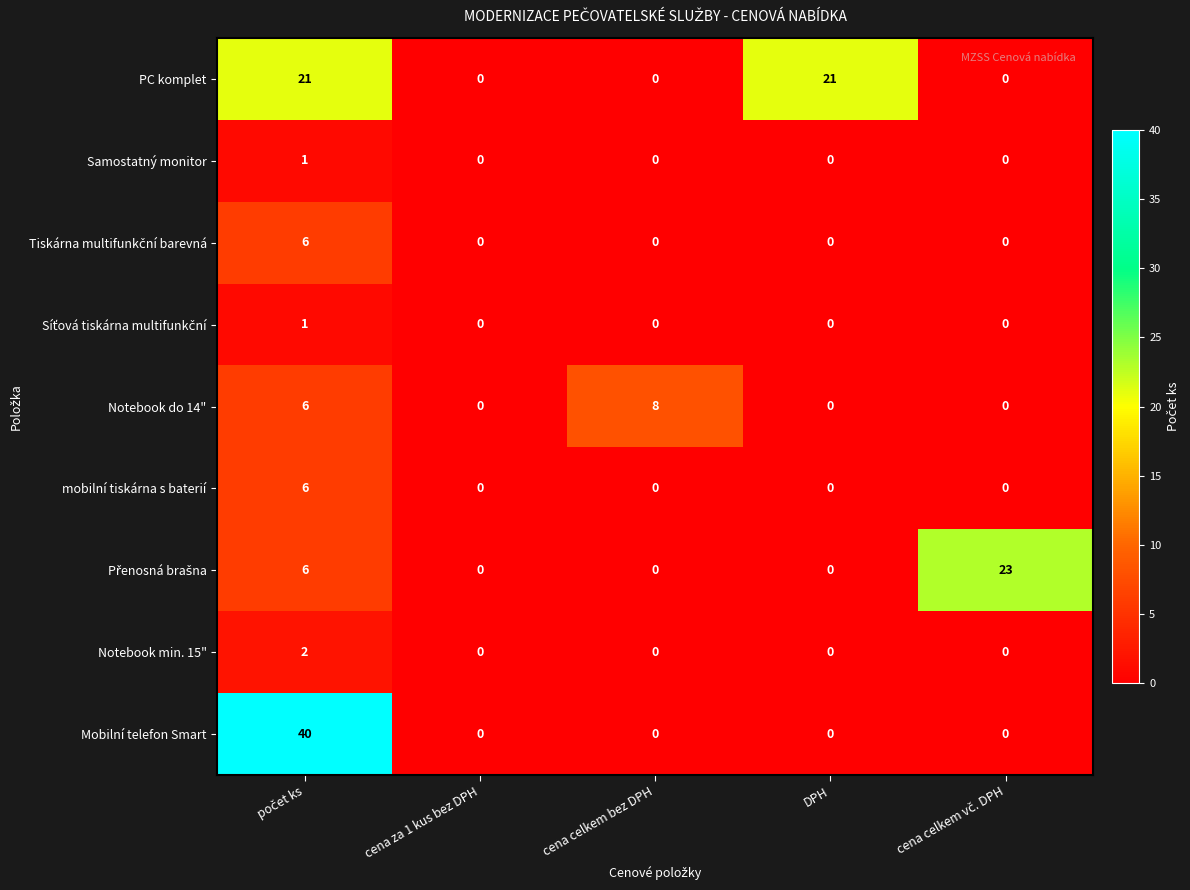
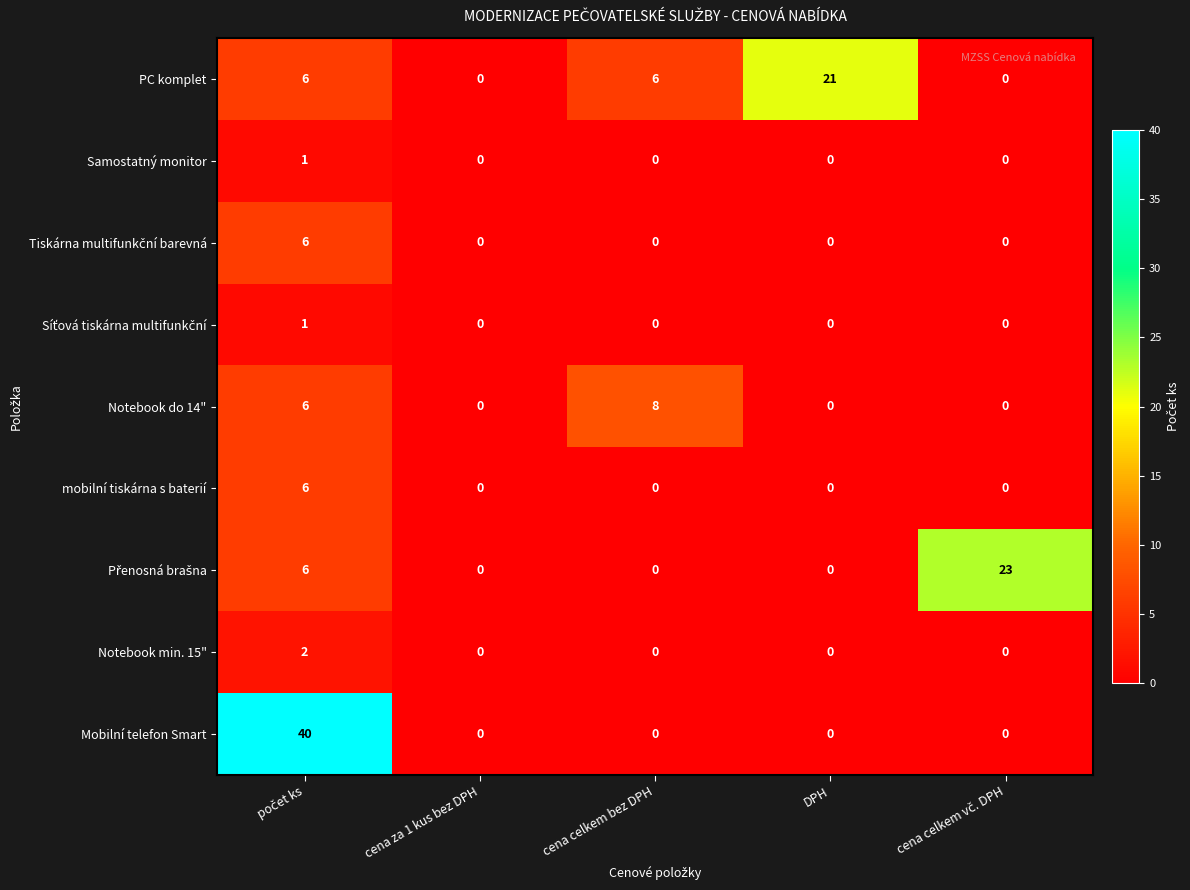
PC komplet, počet ks: 21 -> 6
PC komplet, cena celkem bez DPH: 0 -> 6
